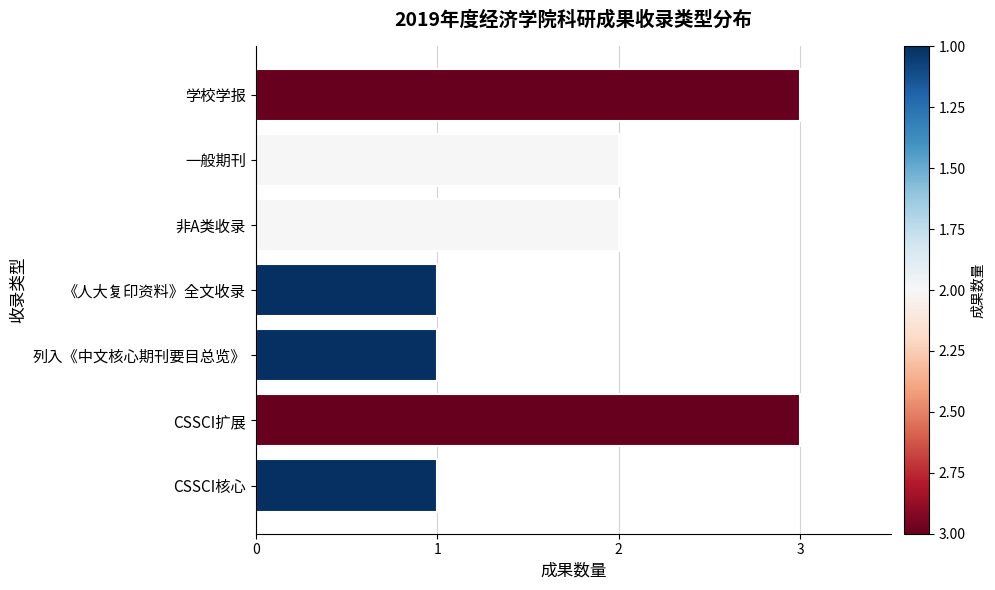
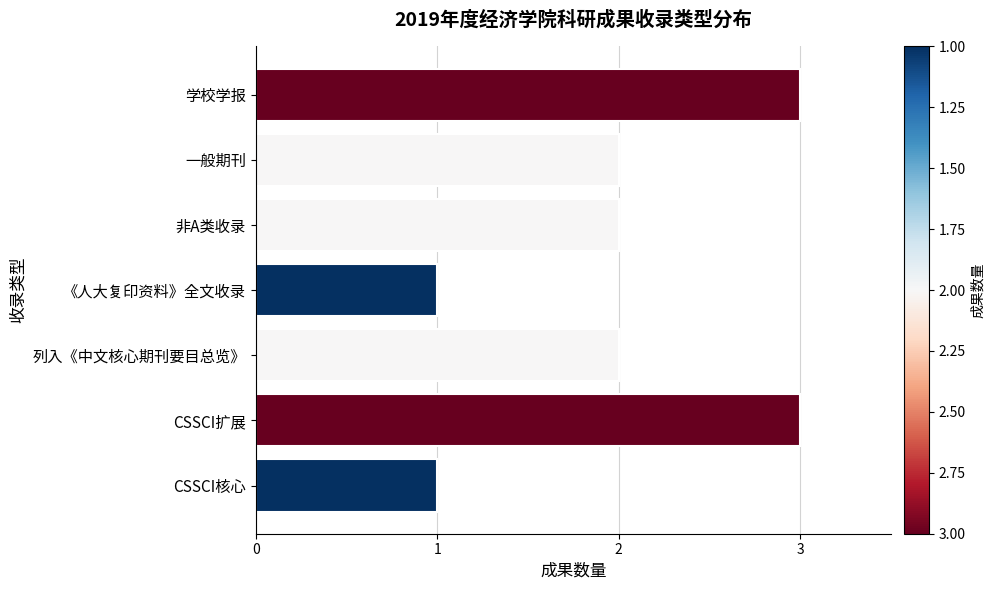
列入《中文核心期刊要目总览》: 1 -> 2
